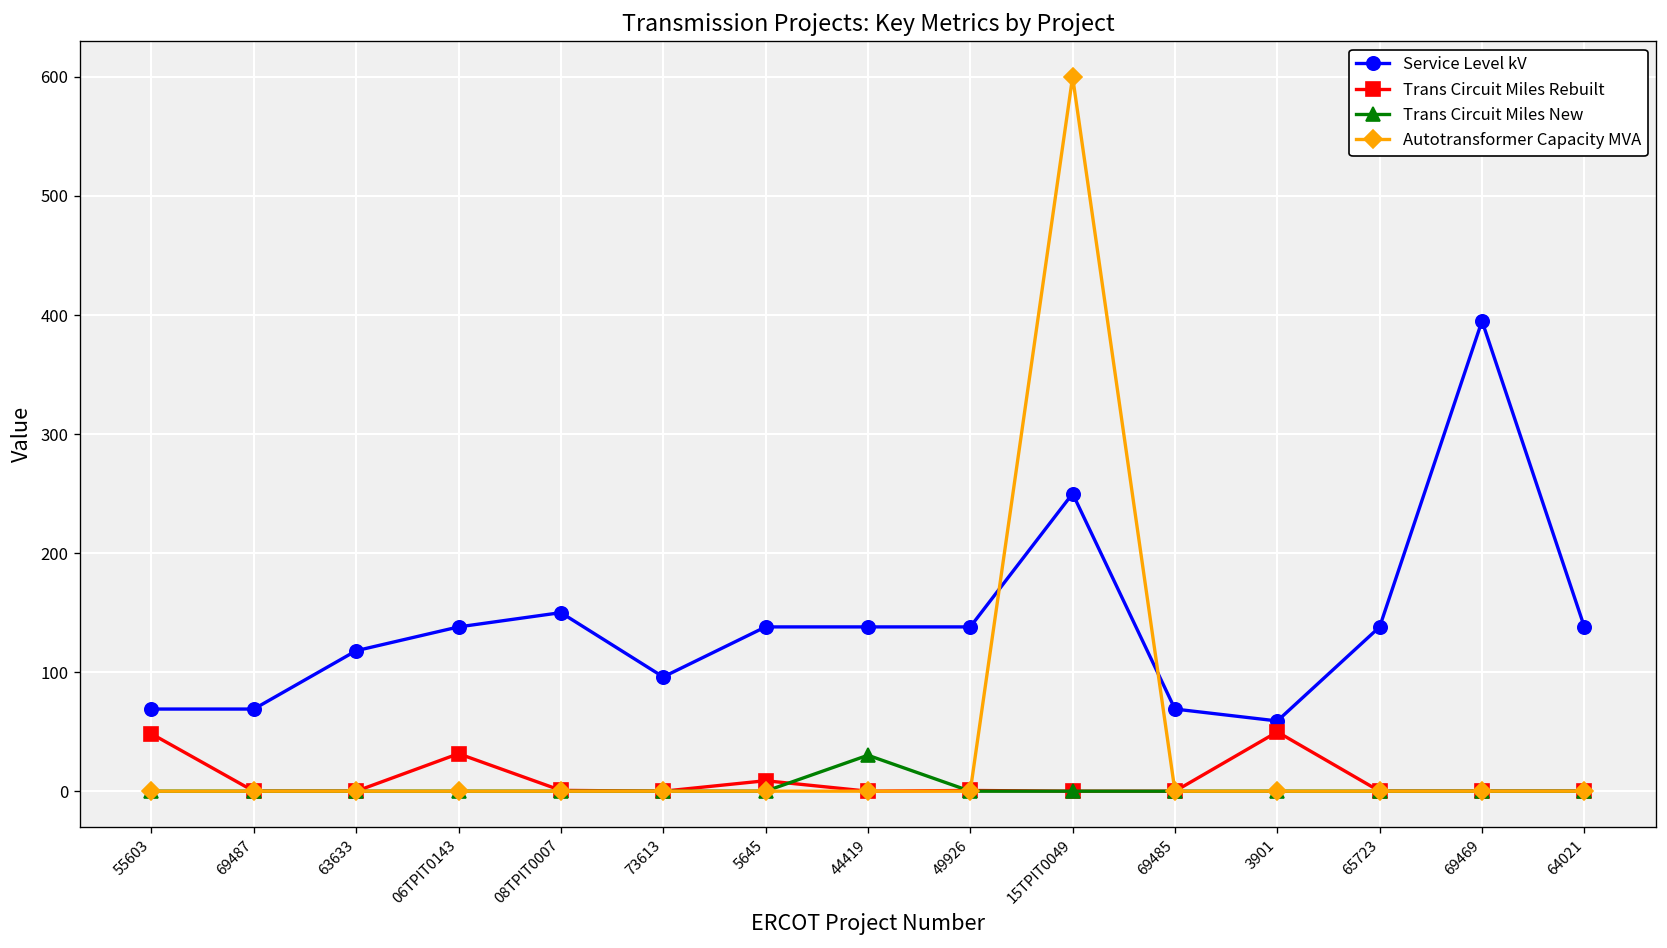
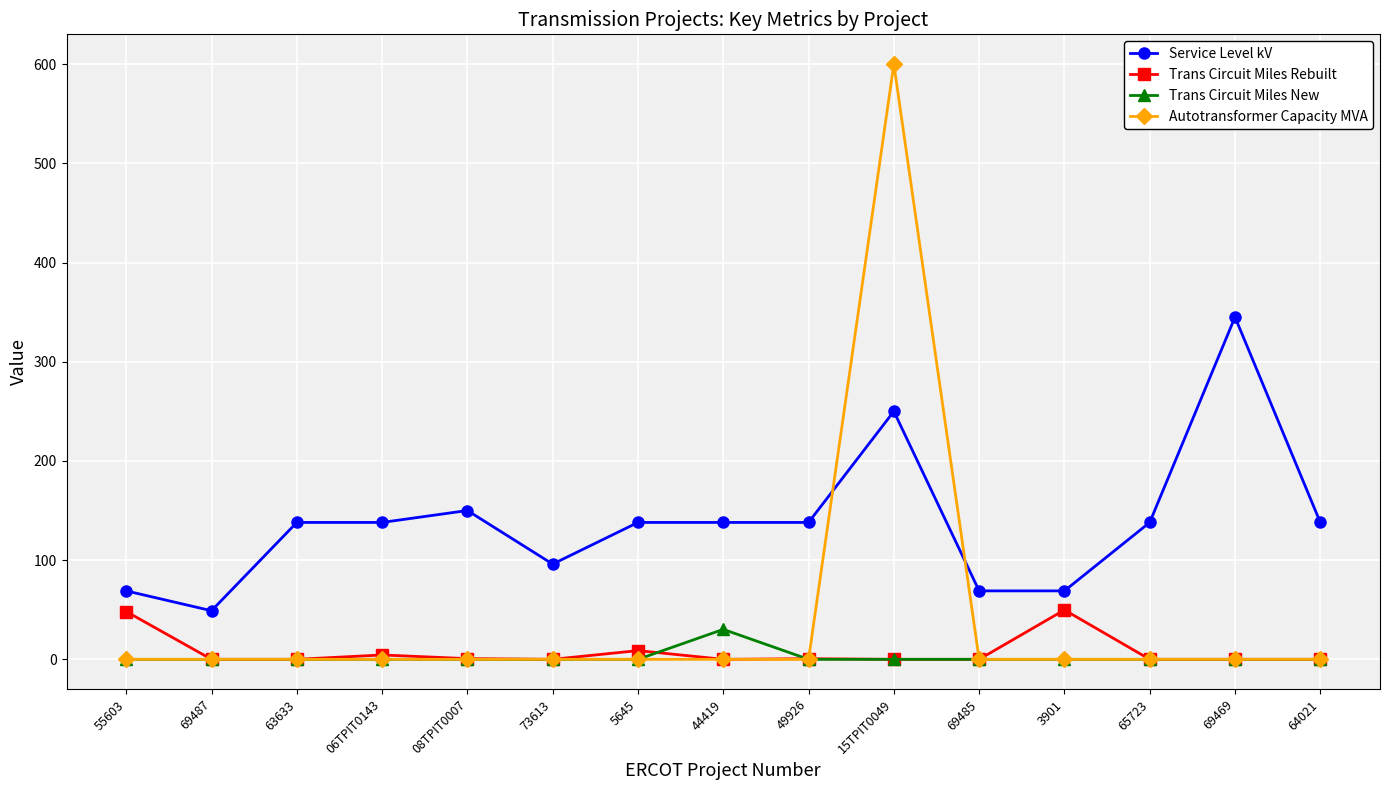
Service Level kV, 69487: 70 -> 50
Service Level kV, 63633: 120 -> 140
Trans Circuit Miles Rebuilt, 06TPIT0143: 30 -> 0
Service Level kV, 3901: 60 -> 70
Service Level kV, 69469: 400 -> 350
